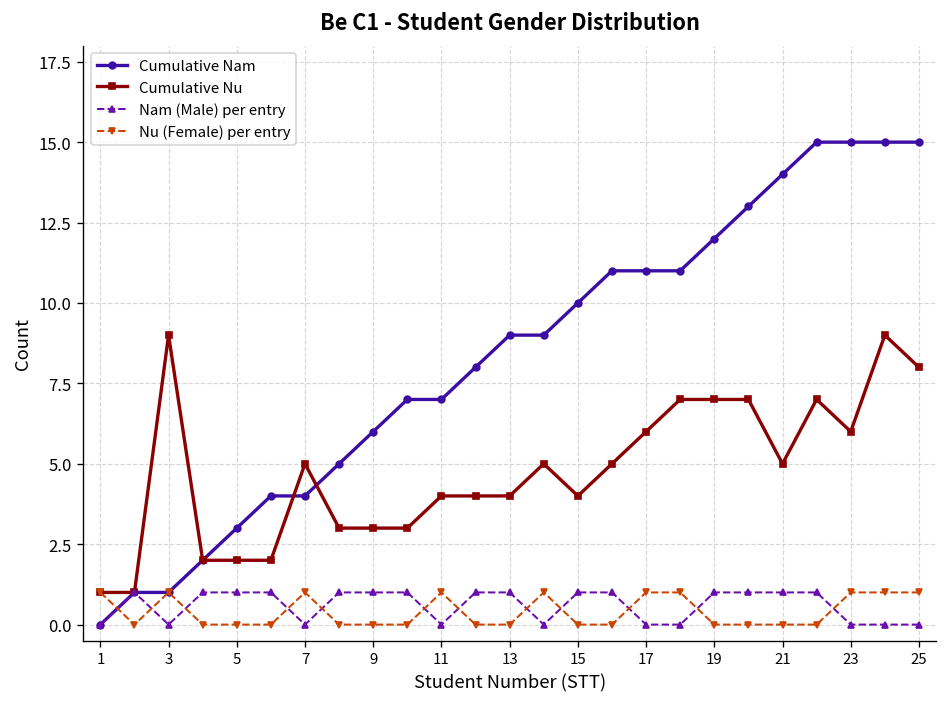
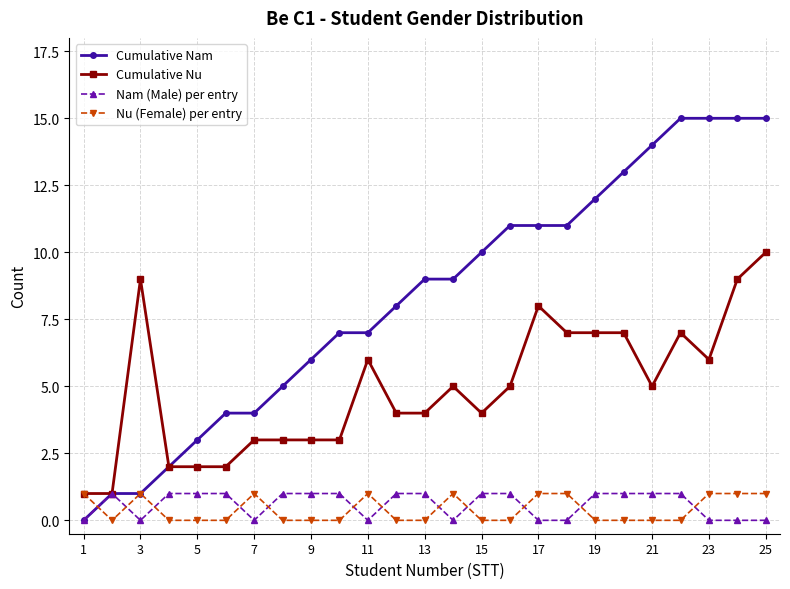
Cumulative Nu, 7: 5 -> 3
Cumulative Nu, 11: 4 -> 6
Cumulative Nu, 17: 6 -> 8
Cumulative Nu, 25: 8 -> 10
